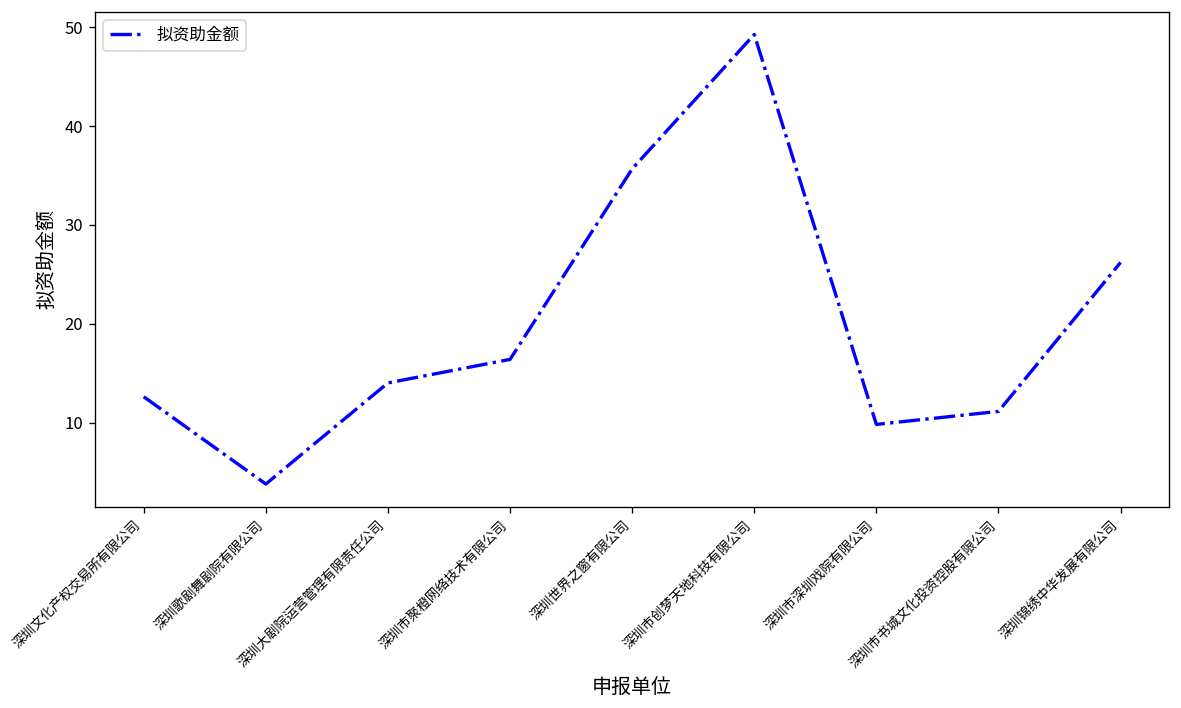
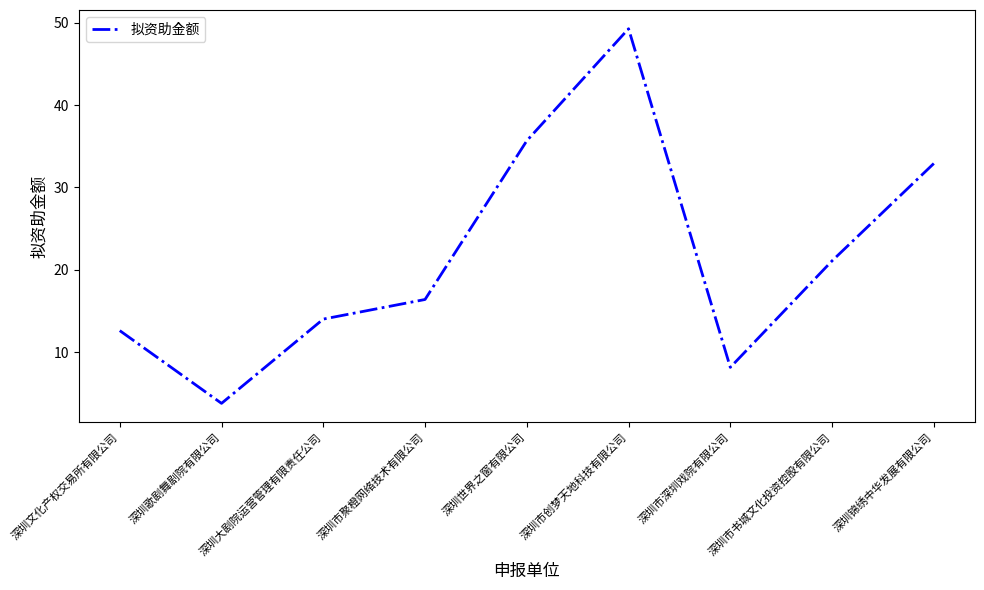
深圳市深圳戏院有限公司: 10 -> 8
深圳市书城文化投资控股有限公司: 11 -> 21
深圳锦绣中华发展有限公司: 26 -> 33
